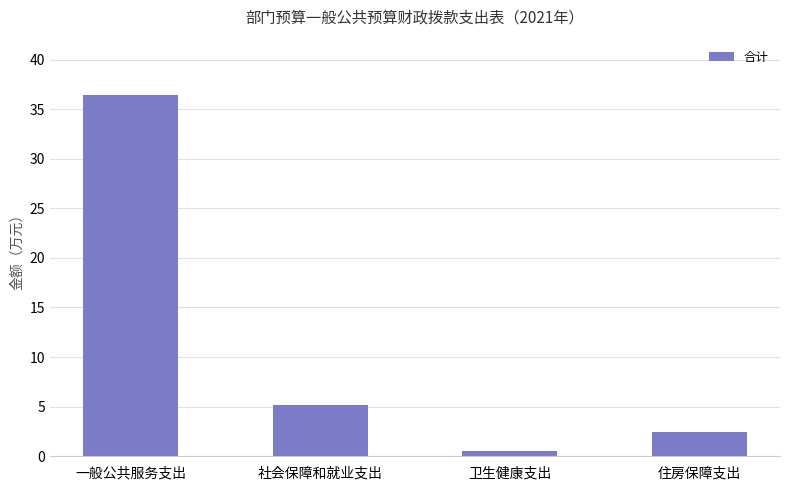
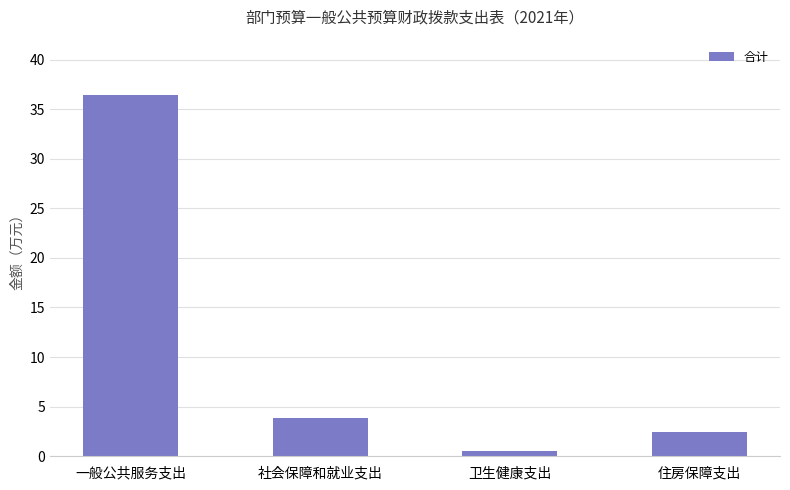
社会保障和就业支出: 5 -> 4
